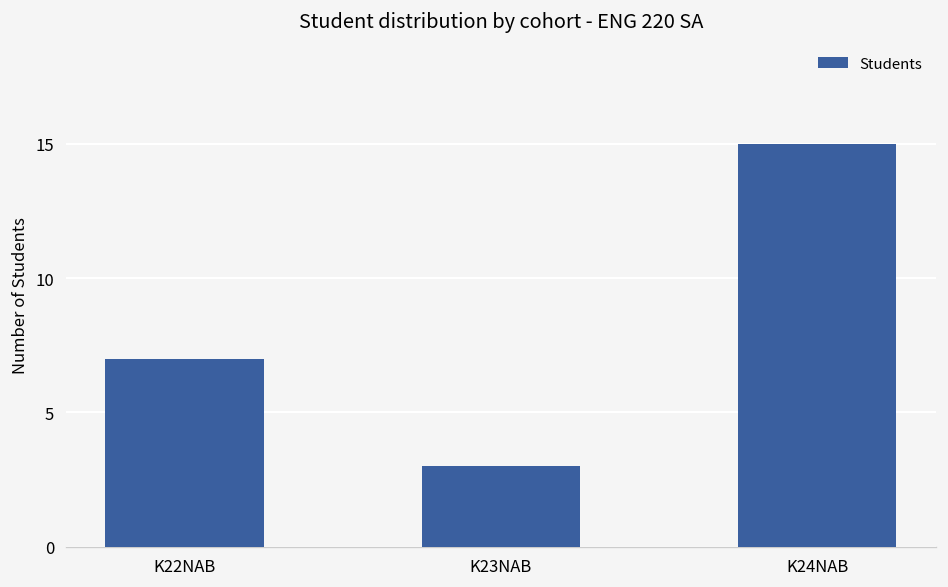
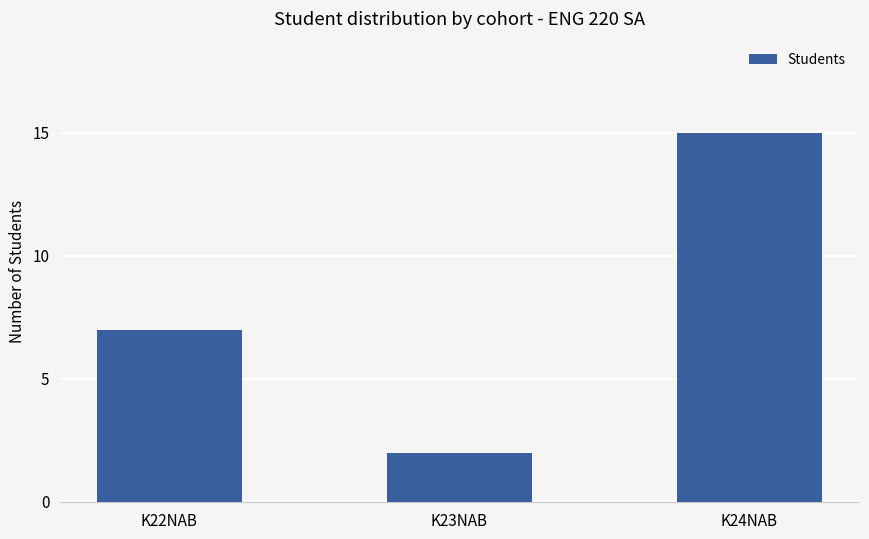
K23NAB: 3 -> 2
